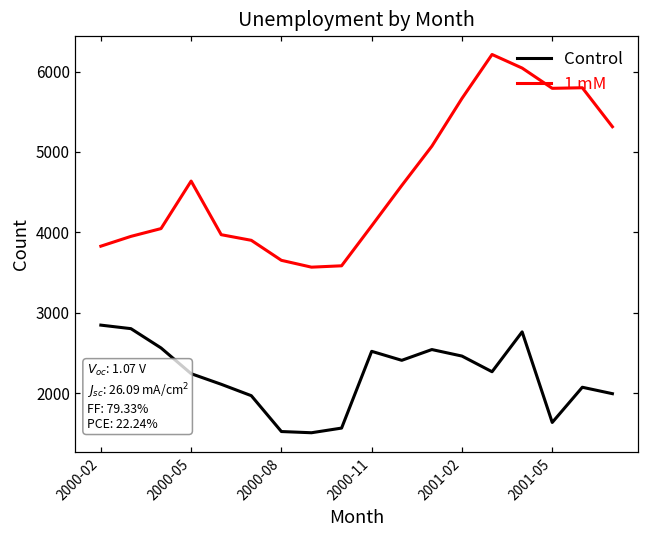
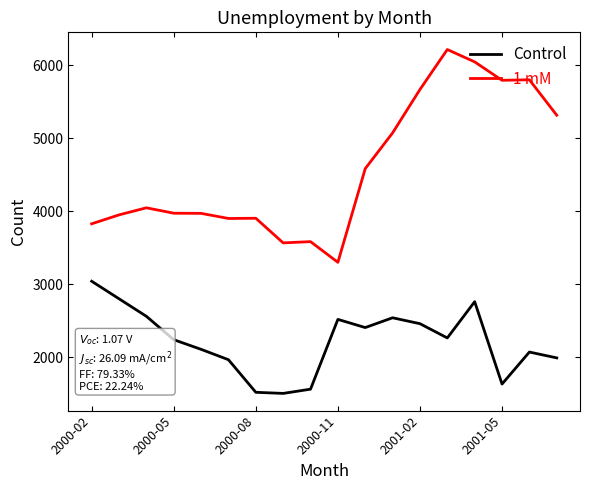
Control, 2000-02: 2800 -> 3000
1 mM, 2000-05: 4600 -> 4000
1 mM, 2000-08: 3700 -> 3900
1 mM, 2000-11: 4100 -> 3300
